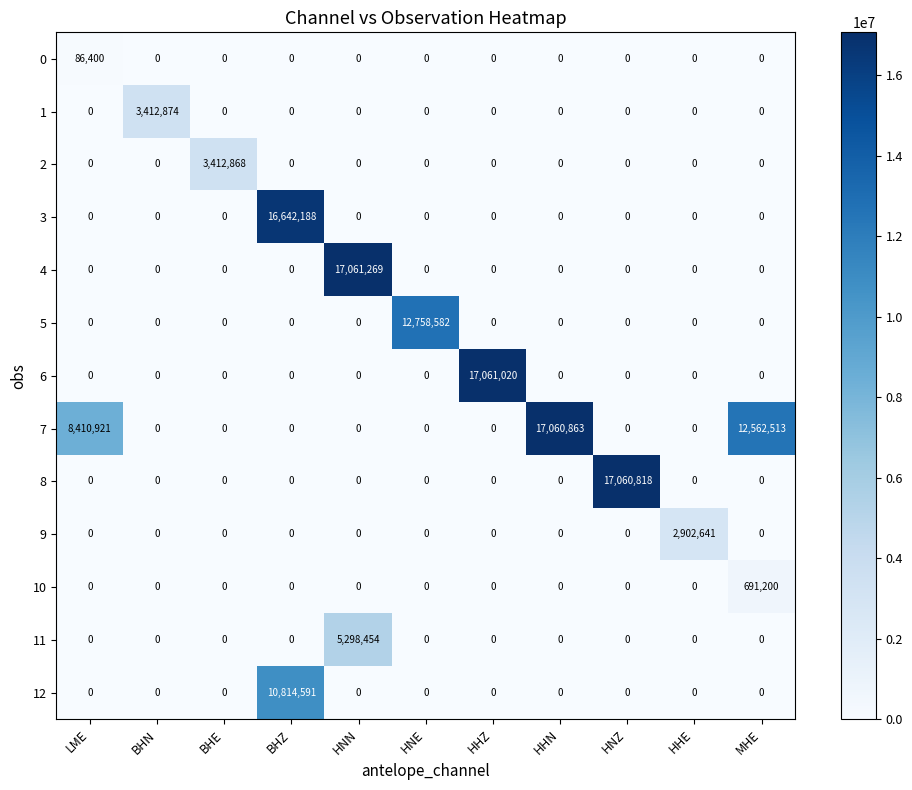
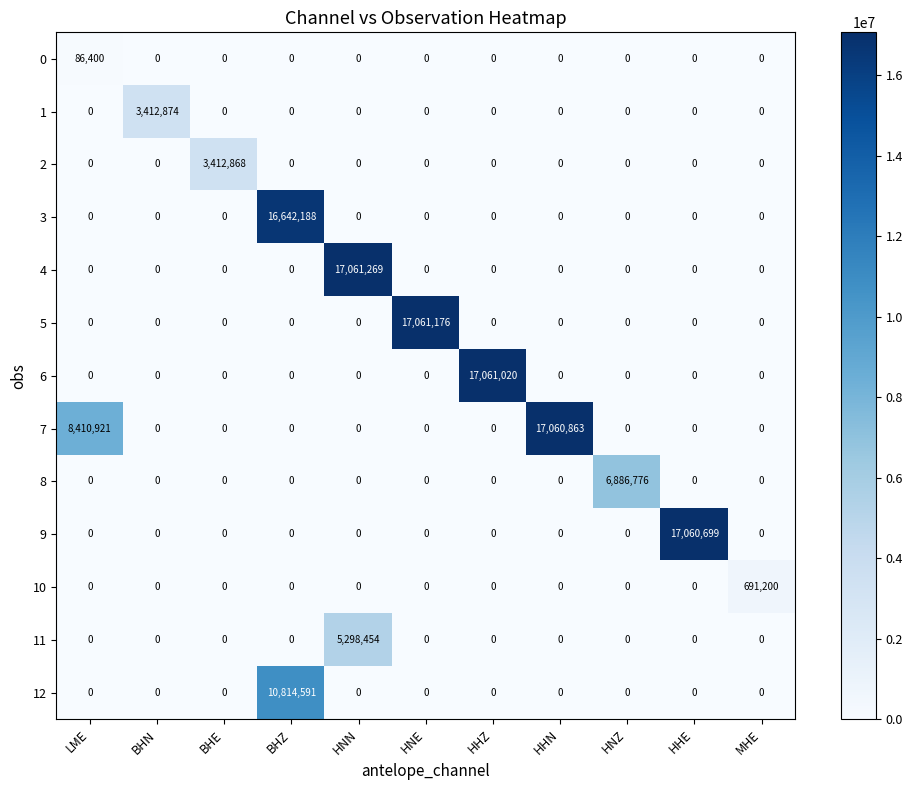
5, HNE: 12,758,582 -> 17,061,176
7, MHE: 12,562,513 -> 0
8, HNZ: 17,060,818 -> 6,886,776
9, HHE: 2,902,641 -> 17,060,699
